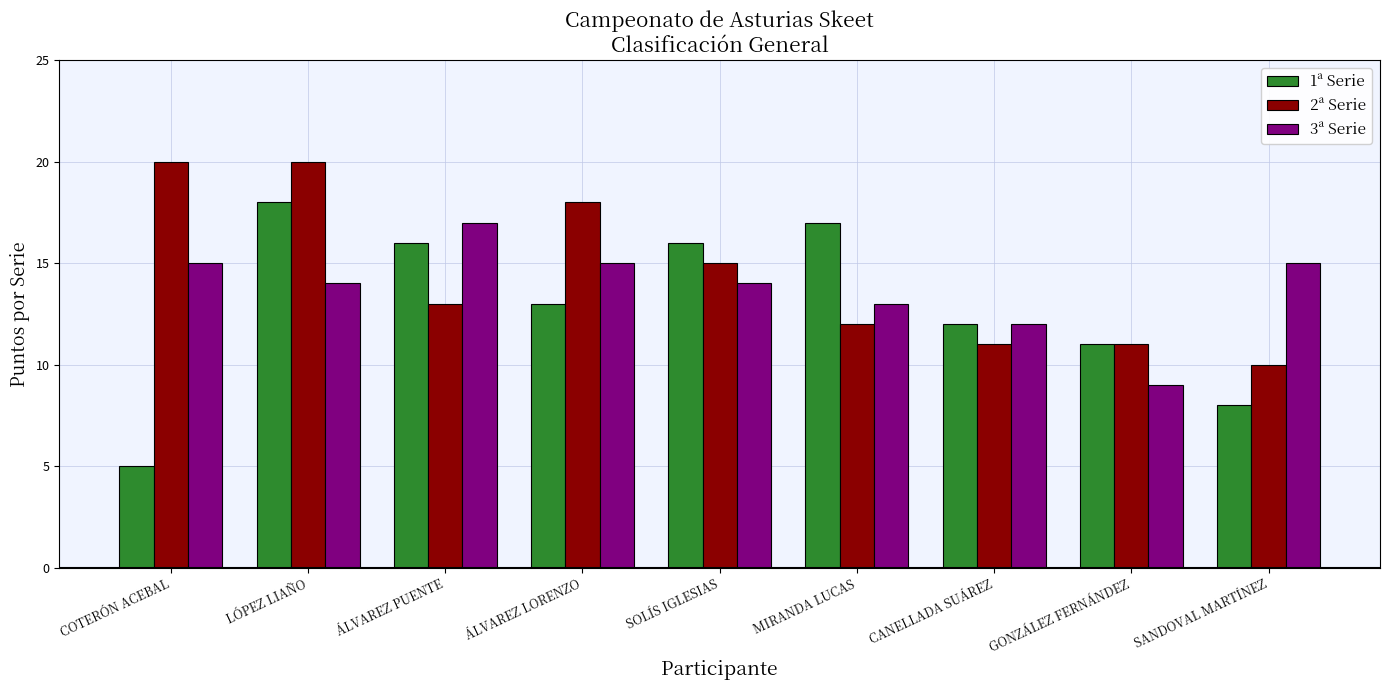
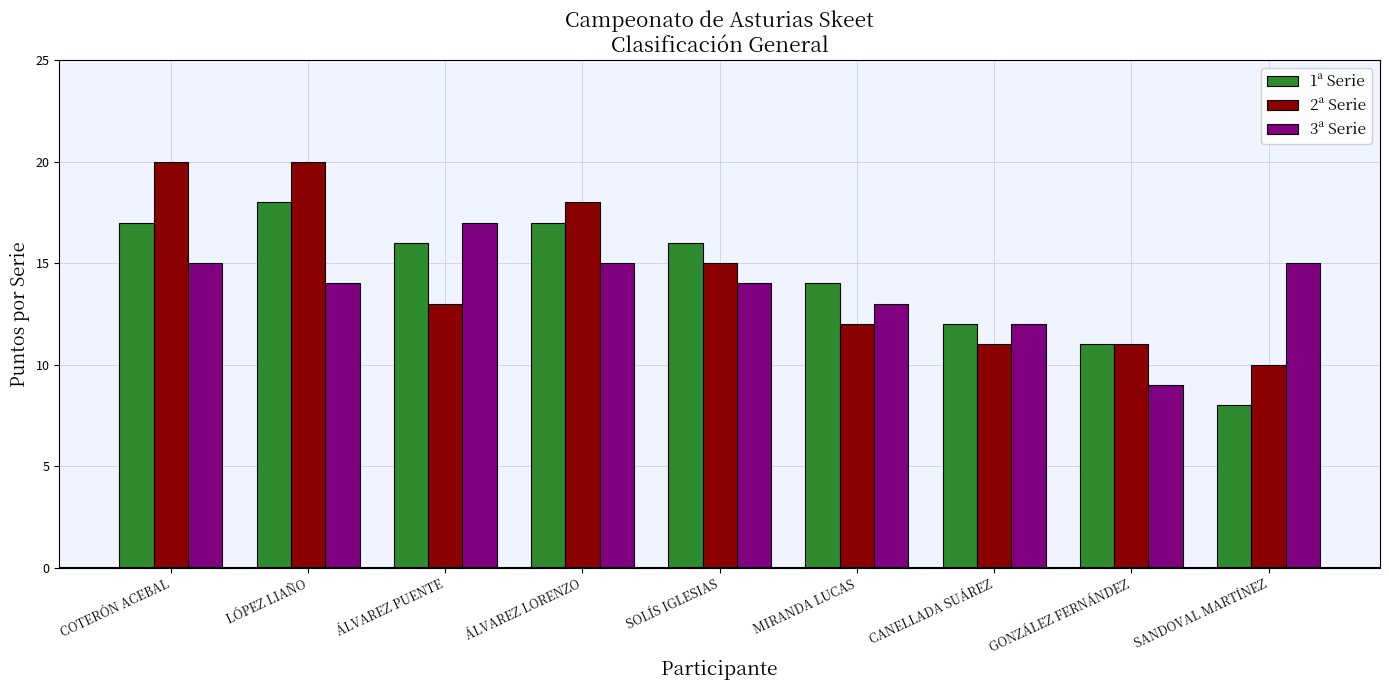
1ª Serie, COTERÓN ACEBAL: 5 -> 17
1ª Serie, ÁLVAREZ LORENZO: 13 -> 17
1ª Serie, MIRANDA LUCAS: 17 -> 14
